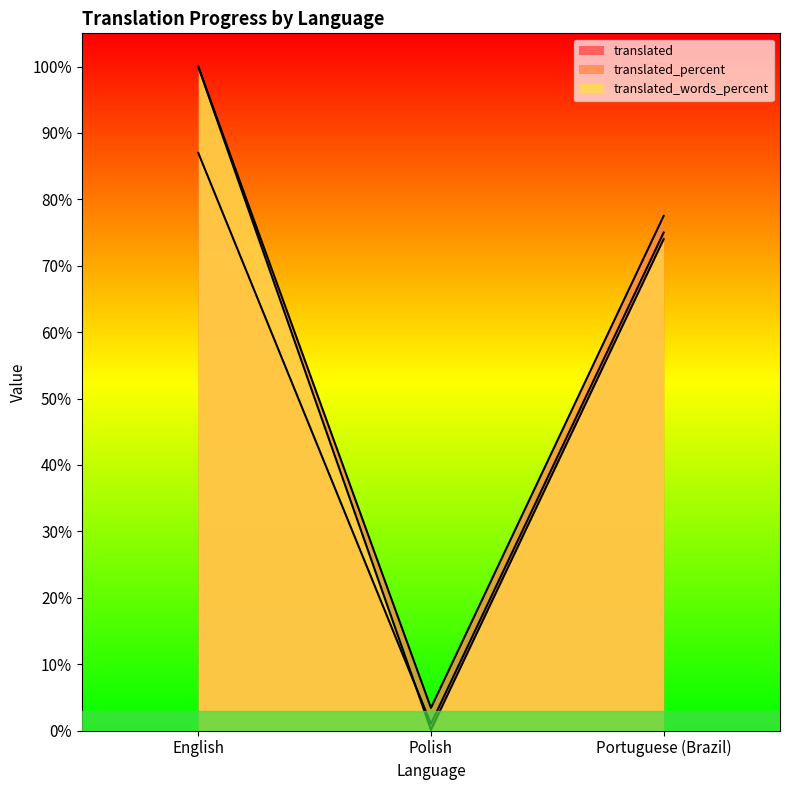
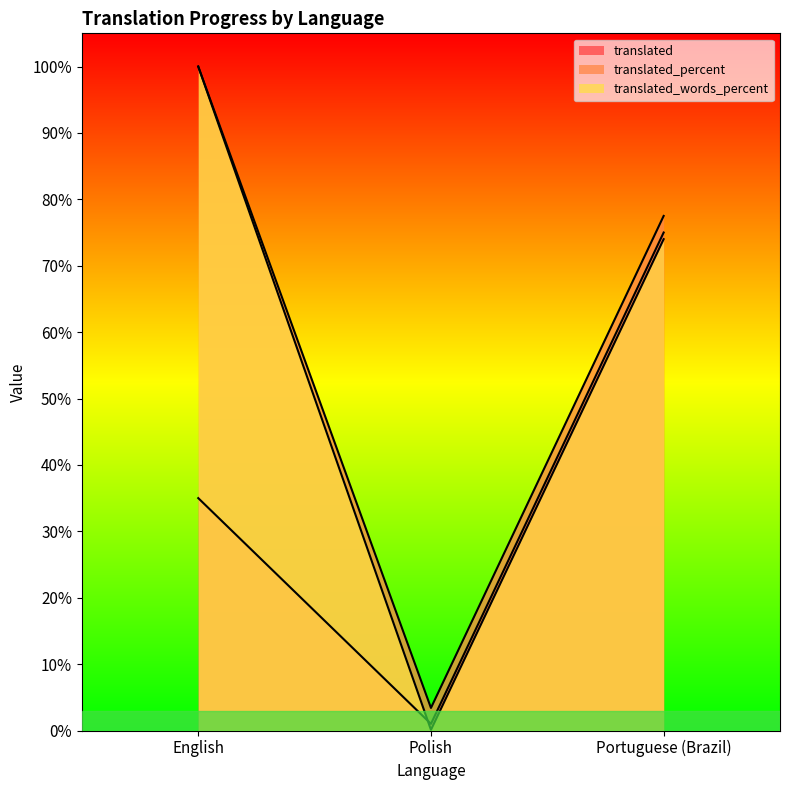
translated, English: 87% -> 35%
